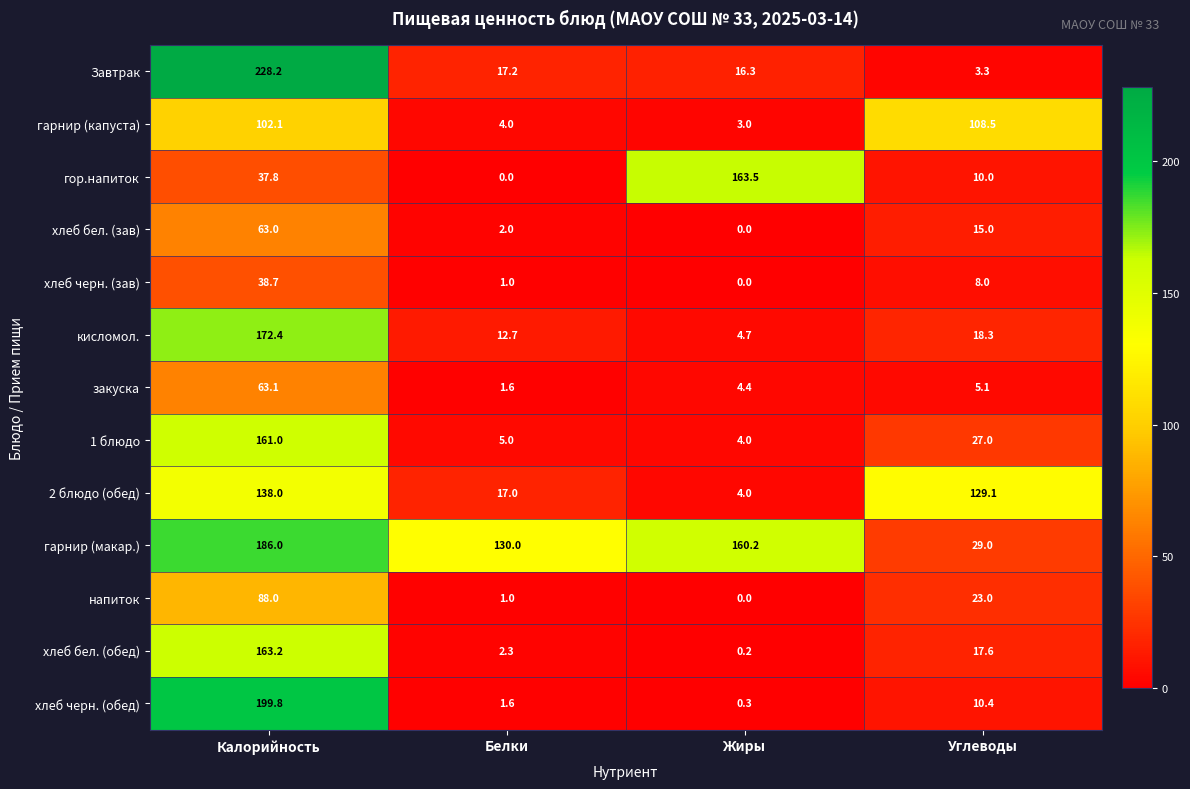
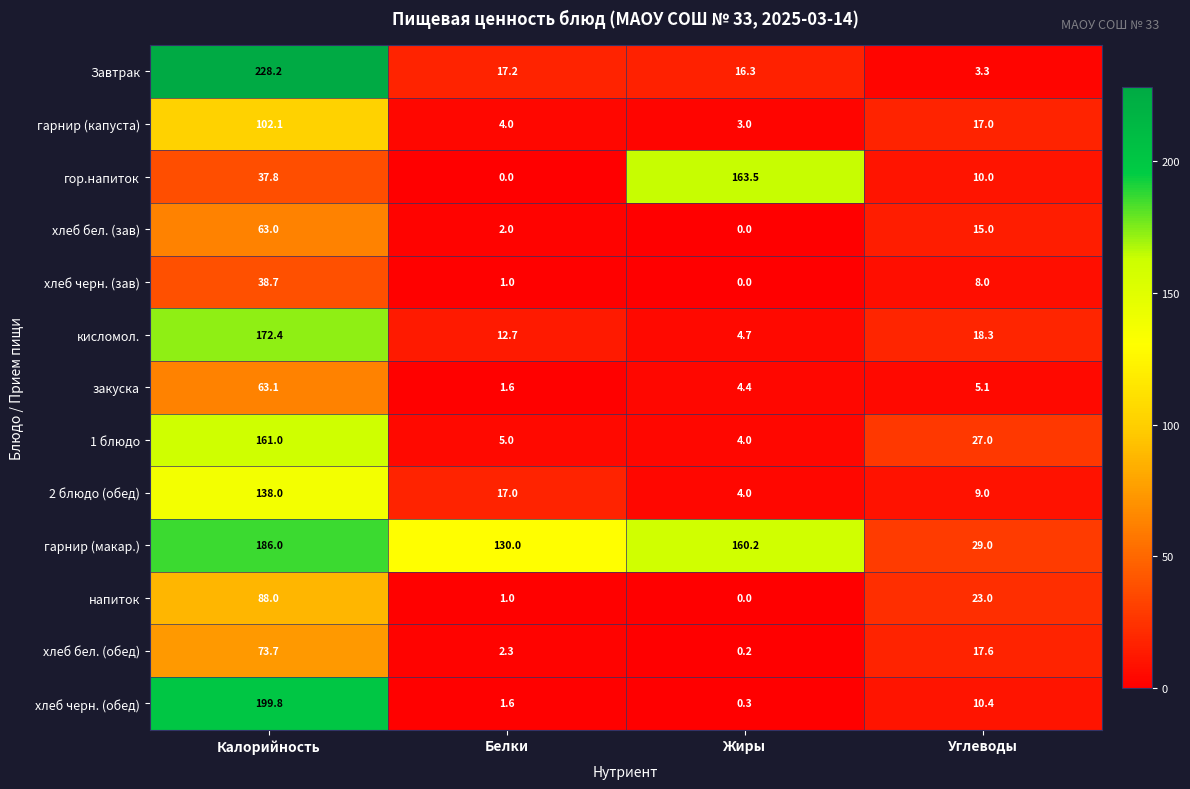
гарнир (капуста), Углеводы: 108.5 -> 17.0
2 блюдо (обед), Углеводы: 129.1 -> 9.0
хлеб бел. (обед), Калорийность: 163.2 -> 73.7
